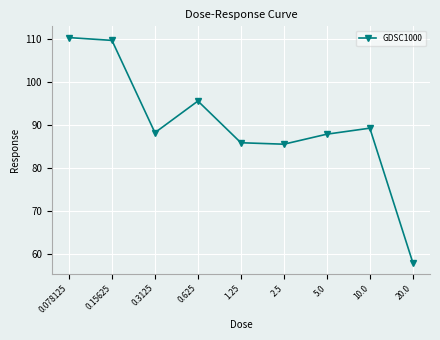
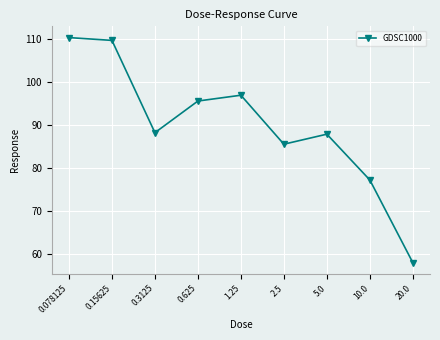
1.25: 86 -> 97
10.0: 89 -> 77
